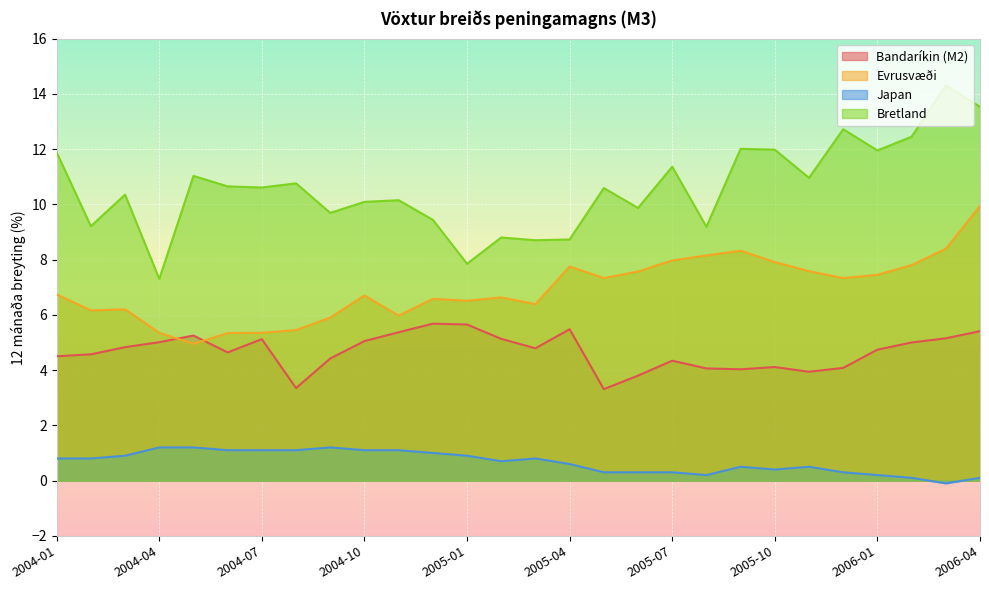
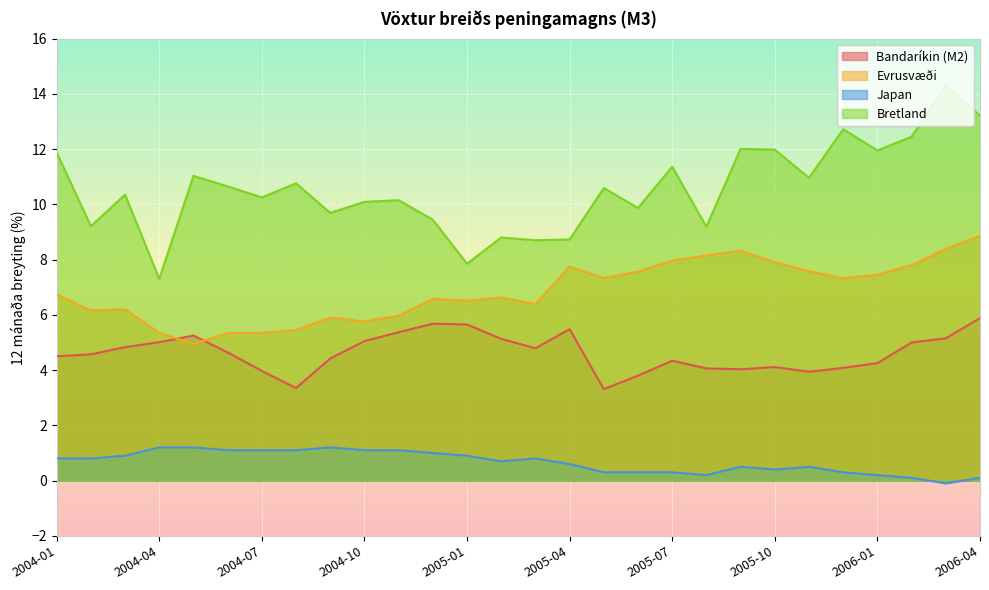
Bandaríkin (M2), 2004-07: 5.1 -> 4.0
Bretland, 2004-07: 10.6 -> 10.3
Evrusvæði, 2004-10: 6.7 -> 5.8
Bandaríkin (M2), 2006-01: 4.7 -> 4.3
Bandaríkin (M2), 2006-04: 5.4 -> 5.9
Evrusvæði, 2006-04: 9.9 -> 8.9
Bretland, 2006-04: 13.5 -> 13.2
